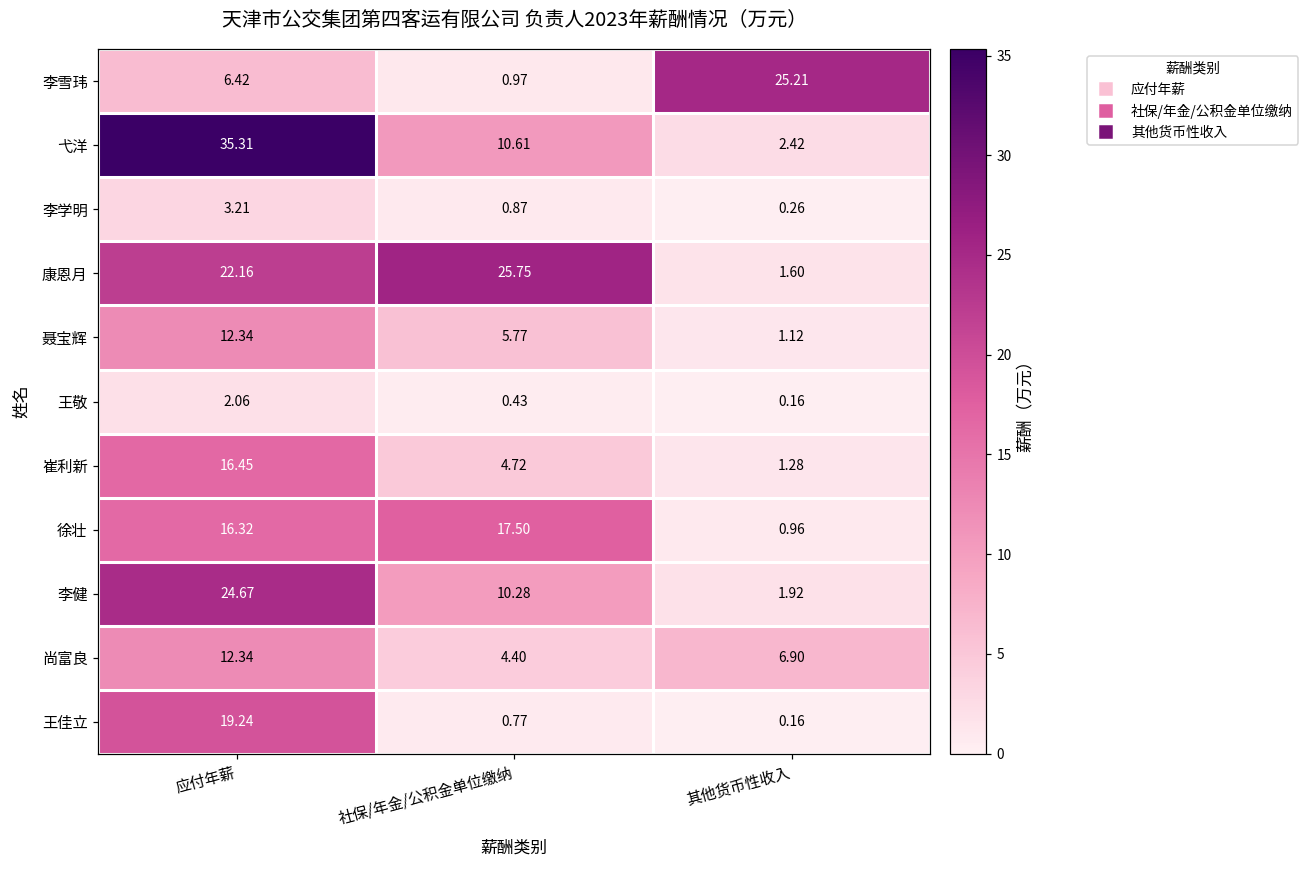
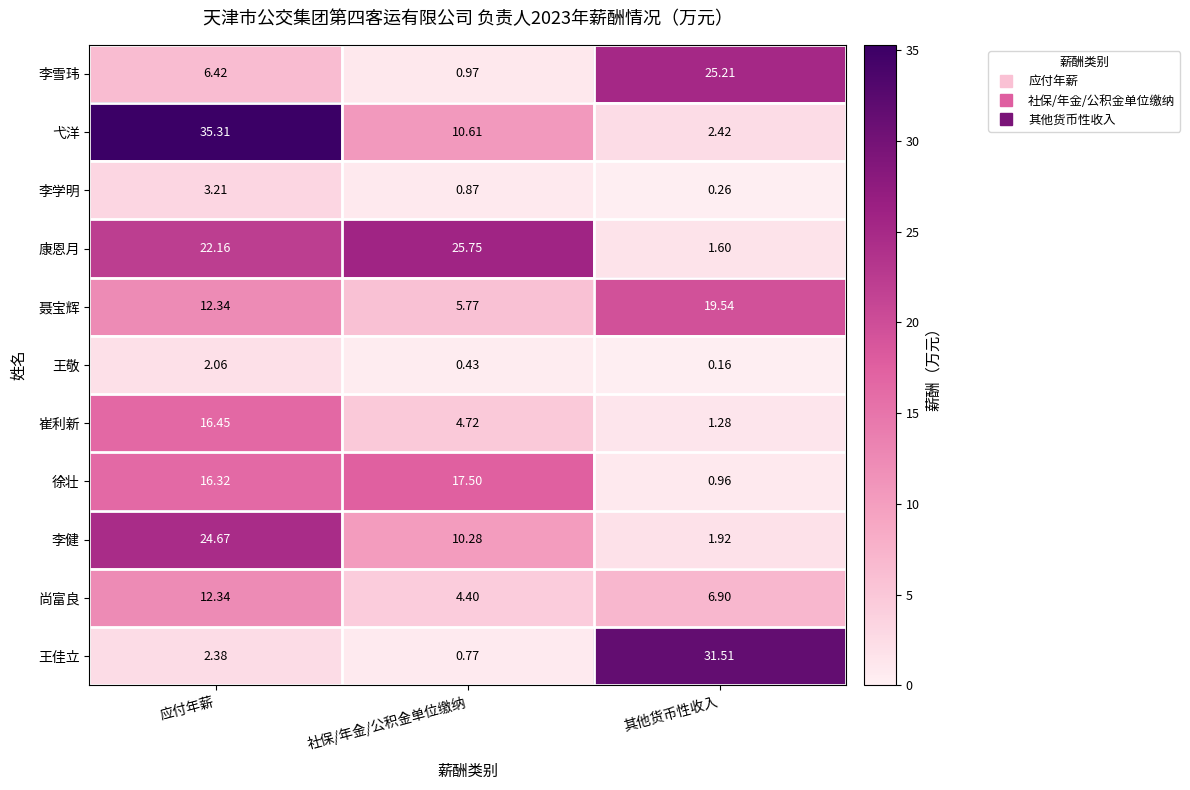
聂宝辉, 其他货币性收入: 1.12 -> 19.54
王佳立, 应付年薪: 19.24 -> 2.38
王佳立, 其他货币性收入: 0.16 -> 31.51
